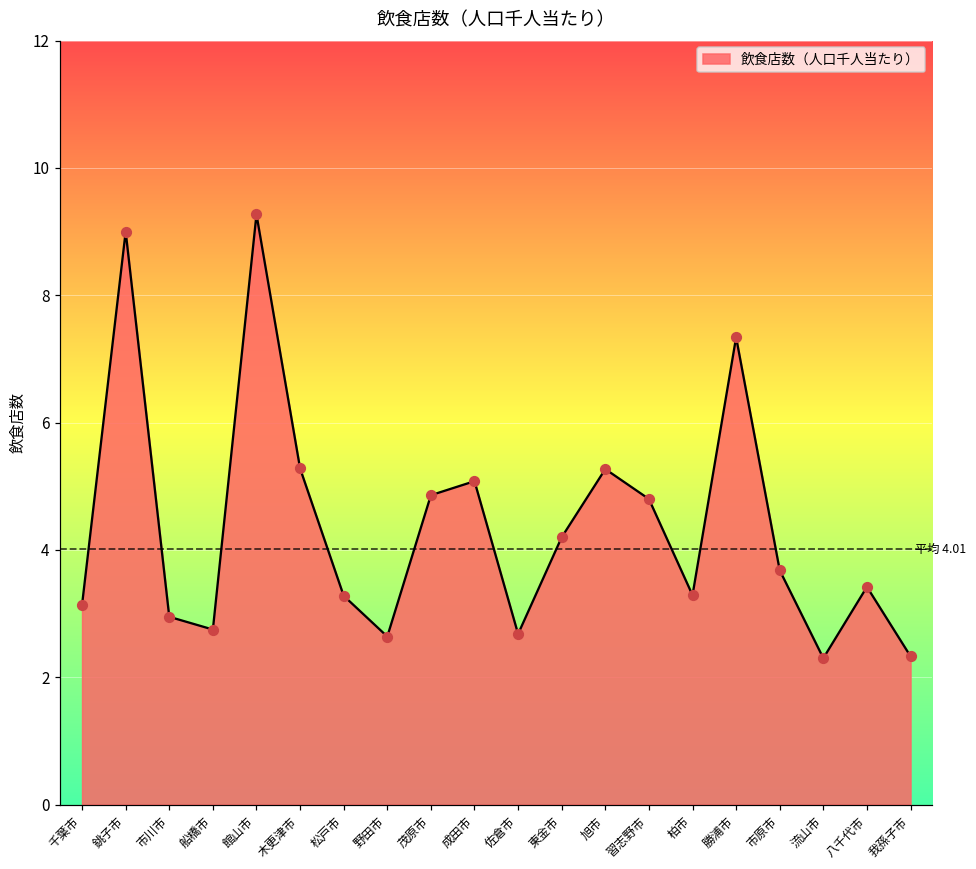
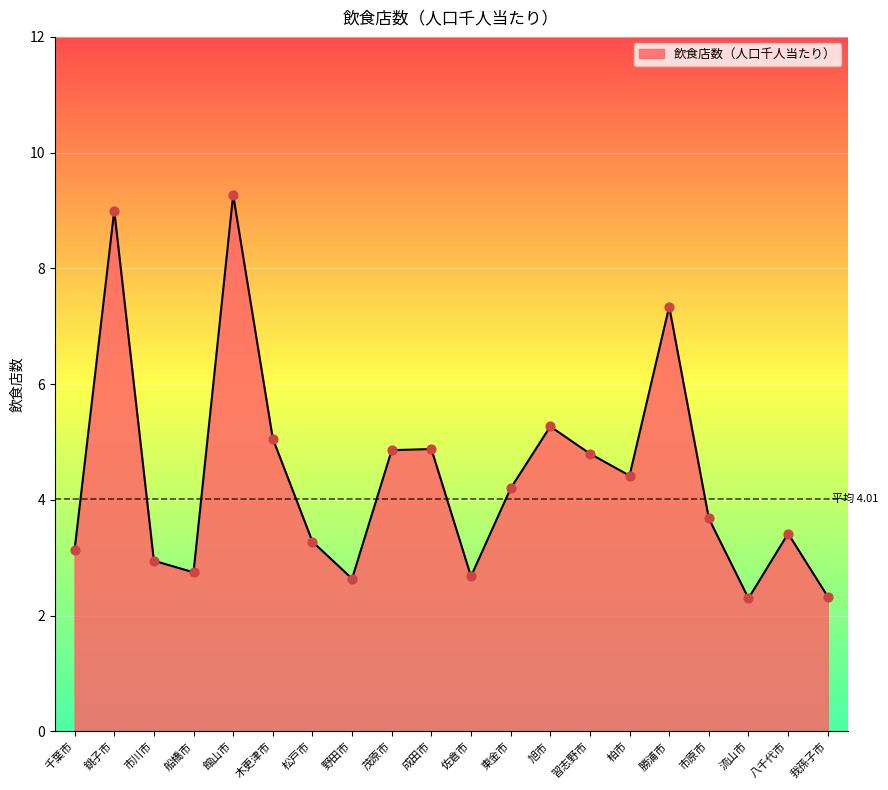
木更津市: 5.3 -> 5.1
成田市: 5.1 -> 4.9
柏市: 3.3 -> 4.4
